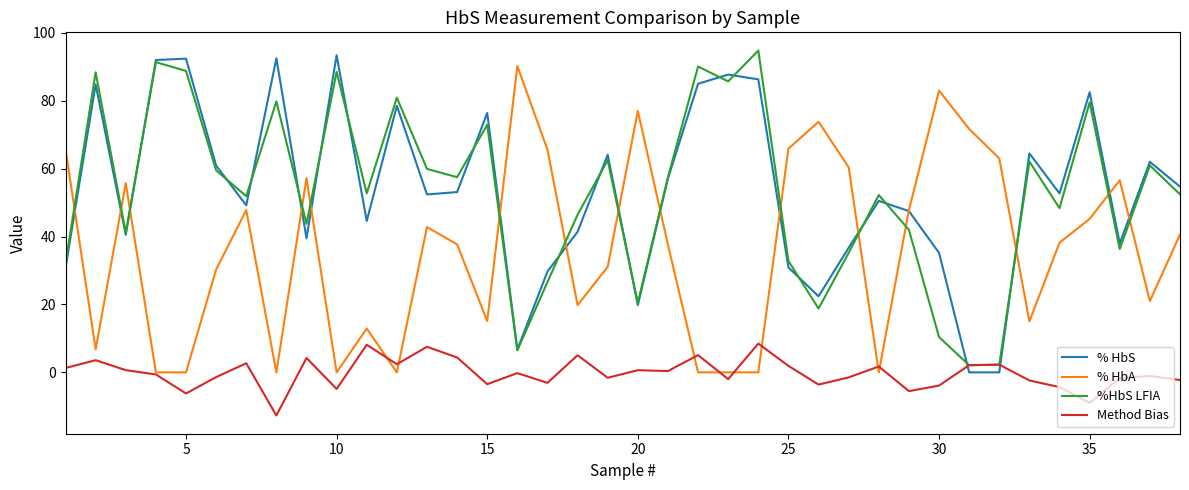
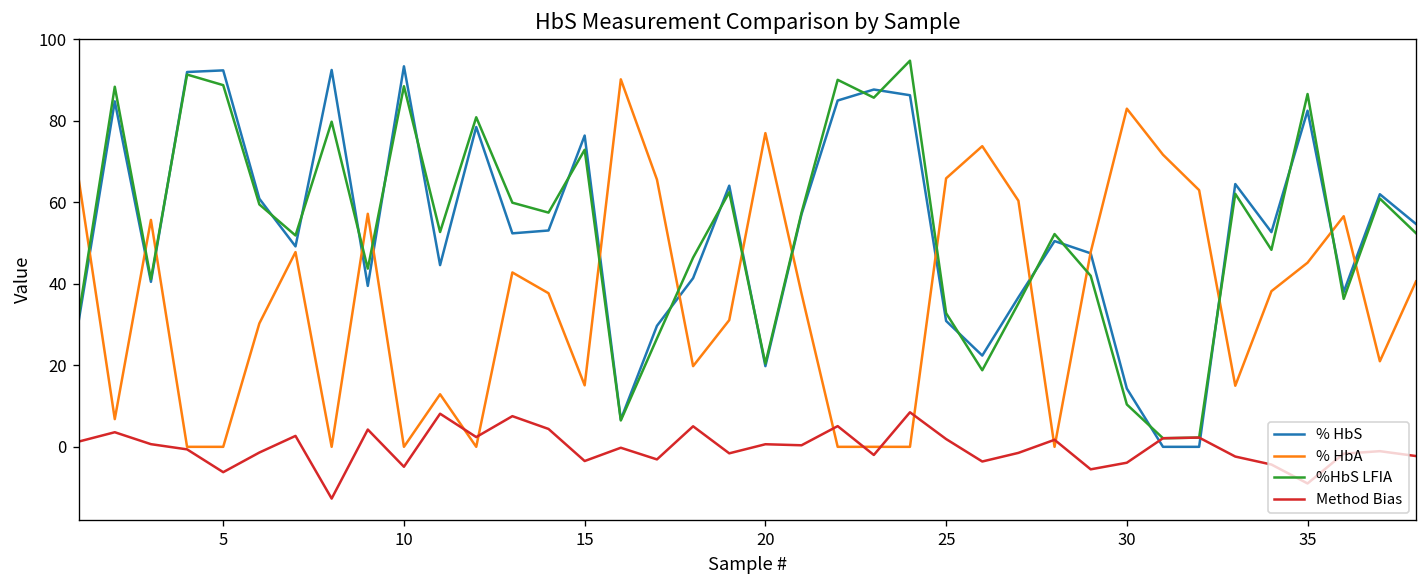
% HbS, 30: 35 -> 14
%HbS LFIA, 35: 80 -> 87
